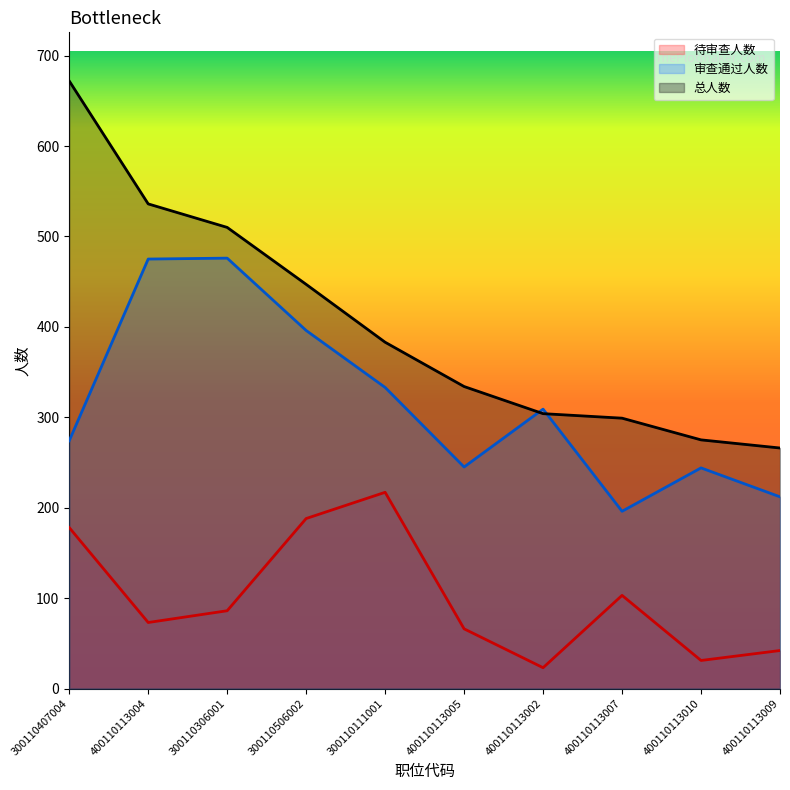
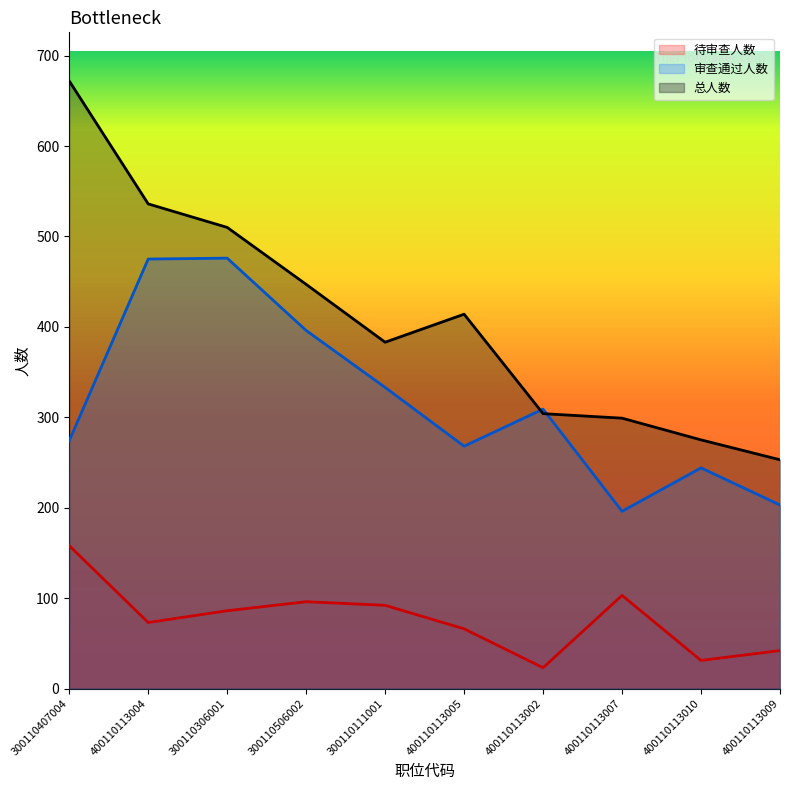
待审查人数, 300110407004: 180 -> 160
待审查人数, 300110506002: 190 -> 100
待审查人数, 300110111001: 220 -> 90
审查通过人数, 400110113005: 250 -> 270
总人数, 400110113005: 330 -> 410
审查通过人数, 400110113009: 210 -> 200
总人数, 400110113009: 270 -> 250
